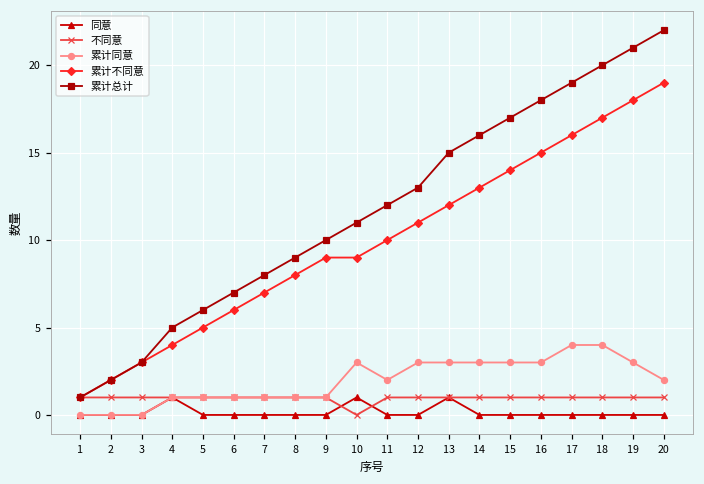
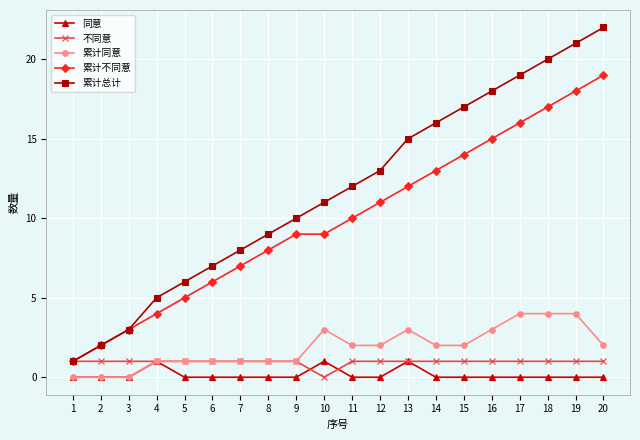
累计同意, 12: 3 -> 2
累计同意, 14: 3 -> 2
累计同意, 15: 3 -> 2
累计同意, 19: 3 -> 4
